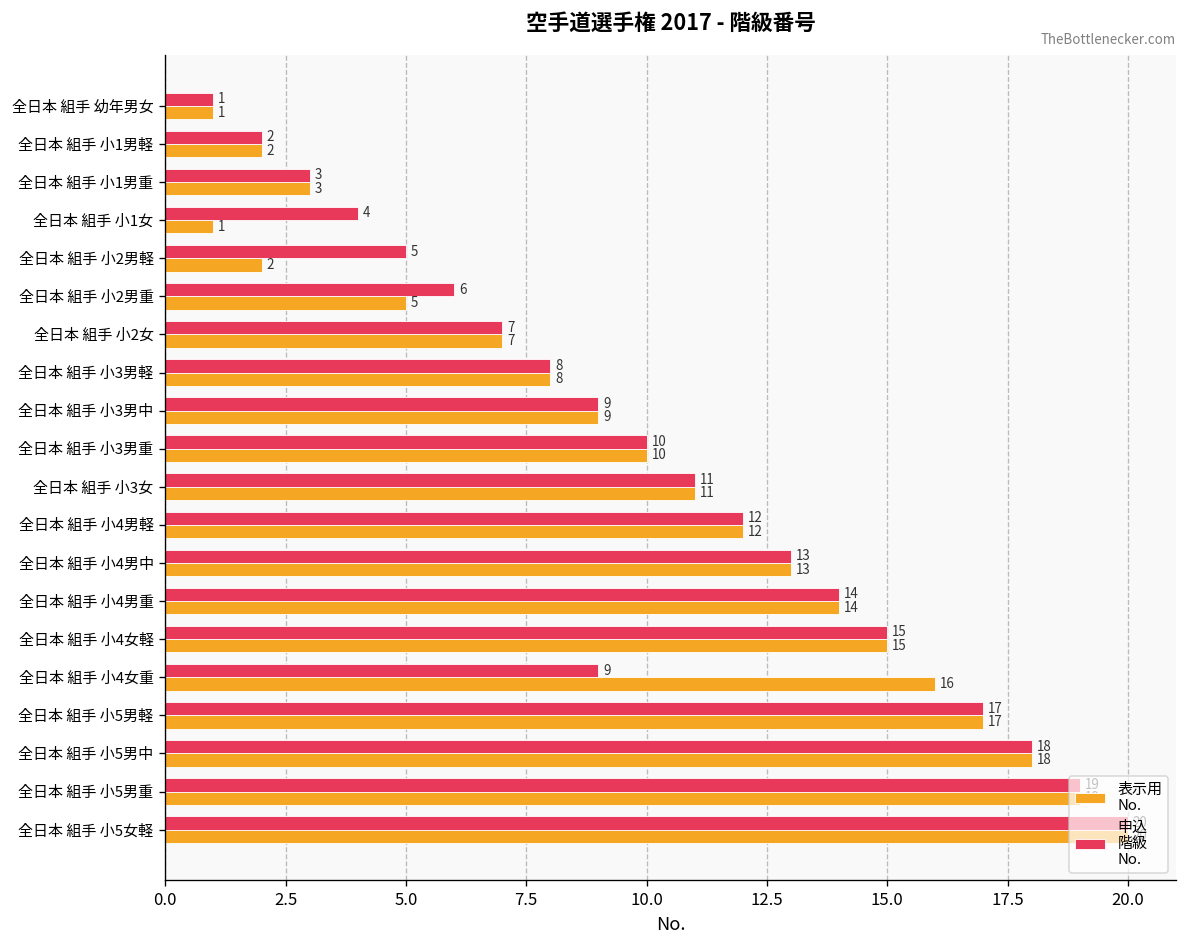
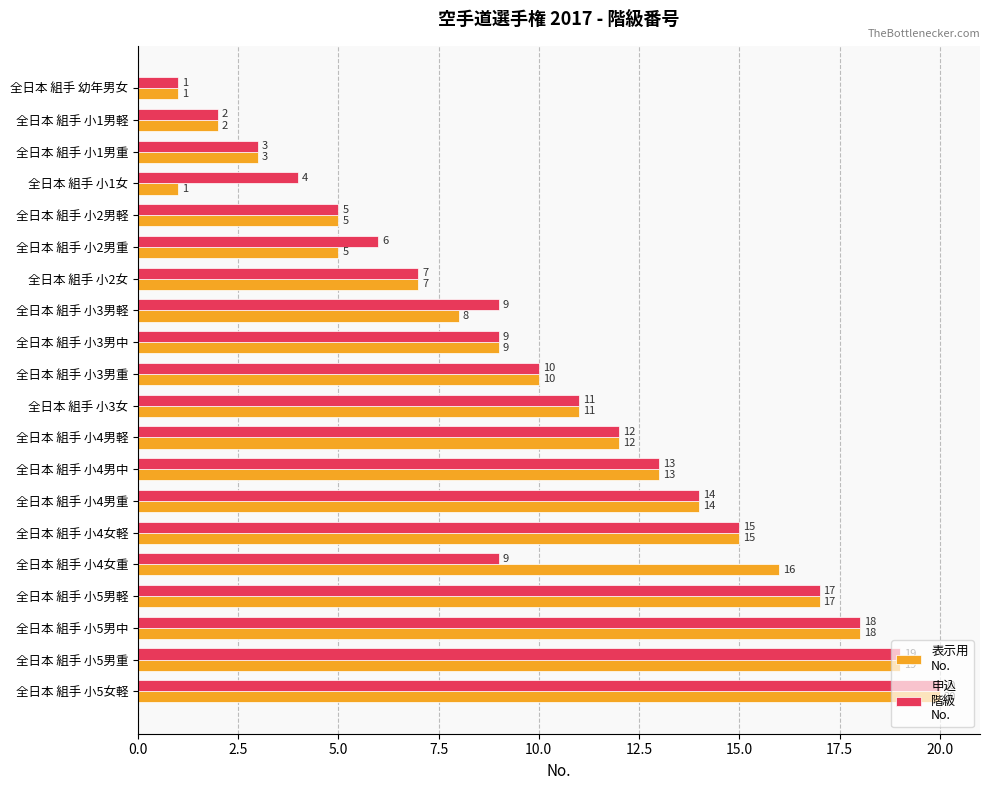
表示用 No., 全日本 組手 小2男軽: 2 -> 5
申込 階級 No., 全日本 組手 小3男軽: 8 -> 9
